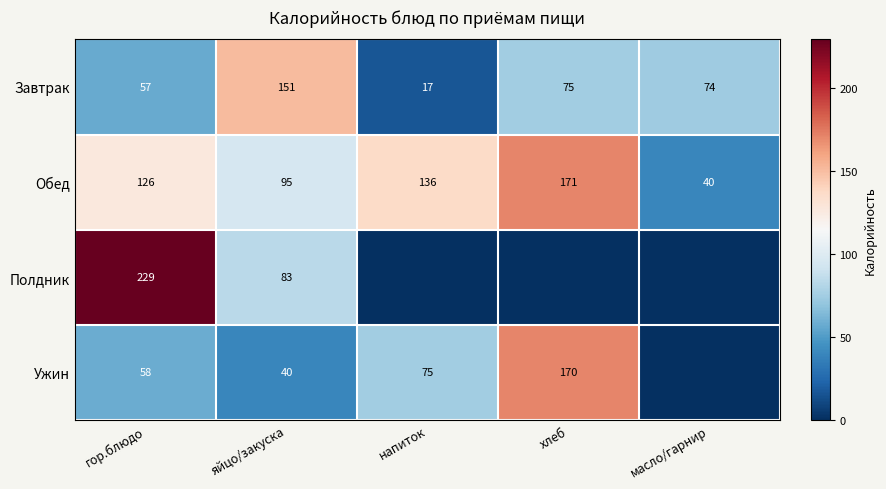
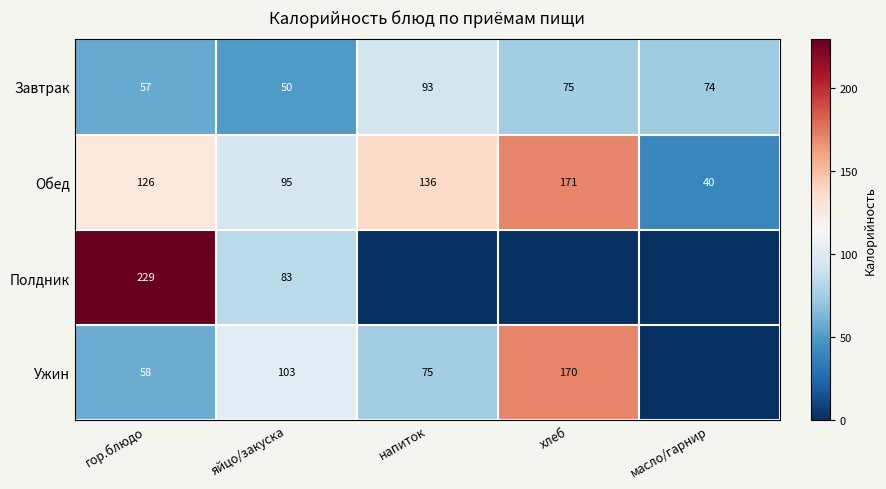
Завтрак, яйцо/закуска: 151 -> 50
Завтрак, напиток: 17 -> 93
Ужин, яйцо/закуска: 40 -> 103
